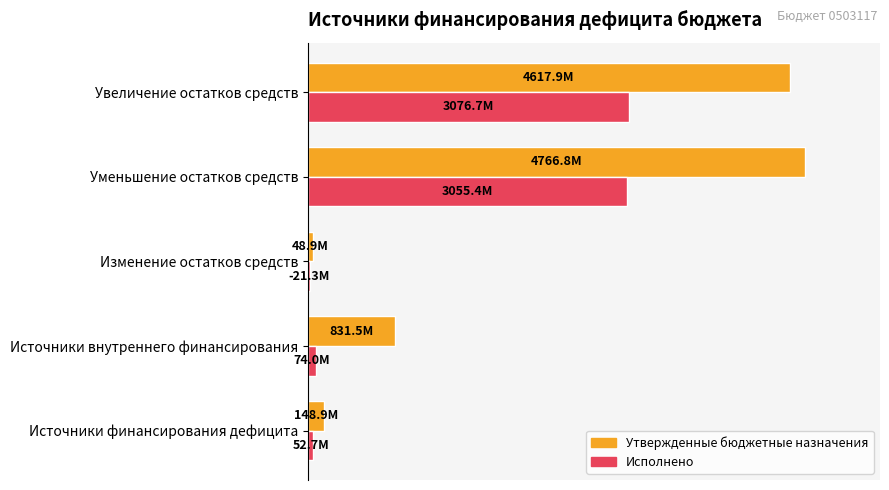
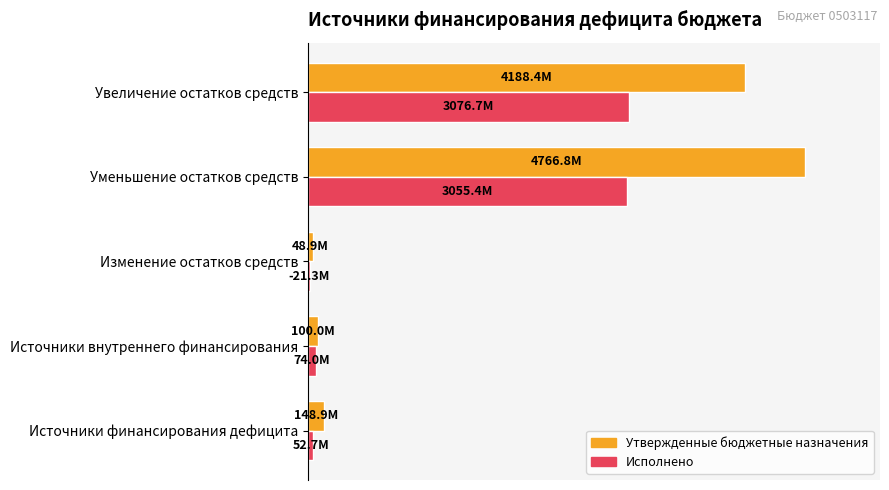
Утвержденные бюджетные назначения, Увеличение остатков средств: 4617.9M -> 4188.4M
Утвержденные бюджетные назначения, Источники внутреннего финансирования: 831.5M -> 100.0M
